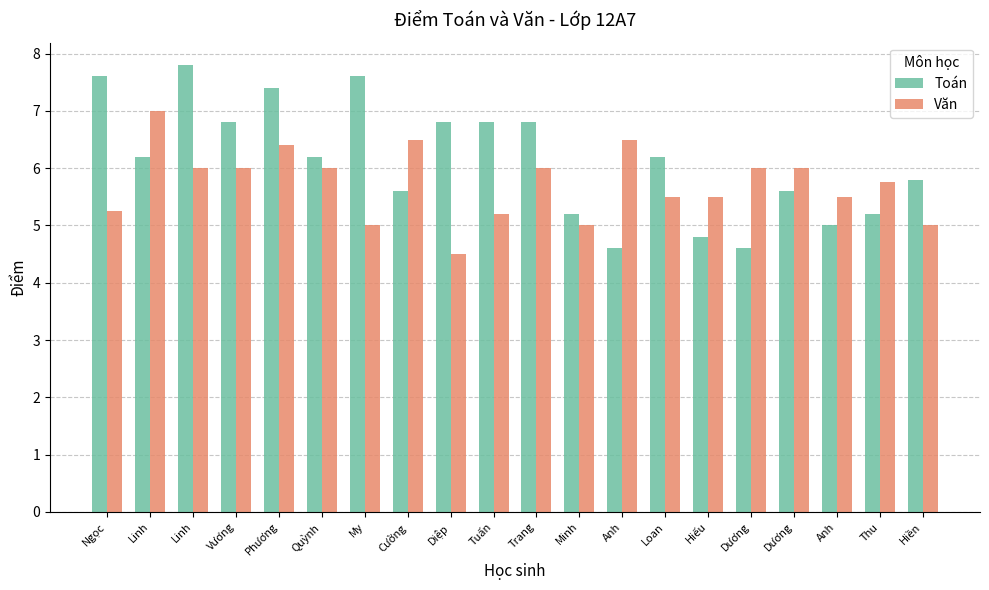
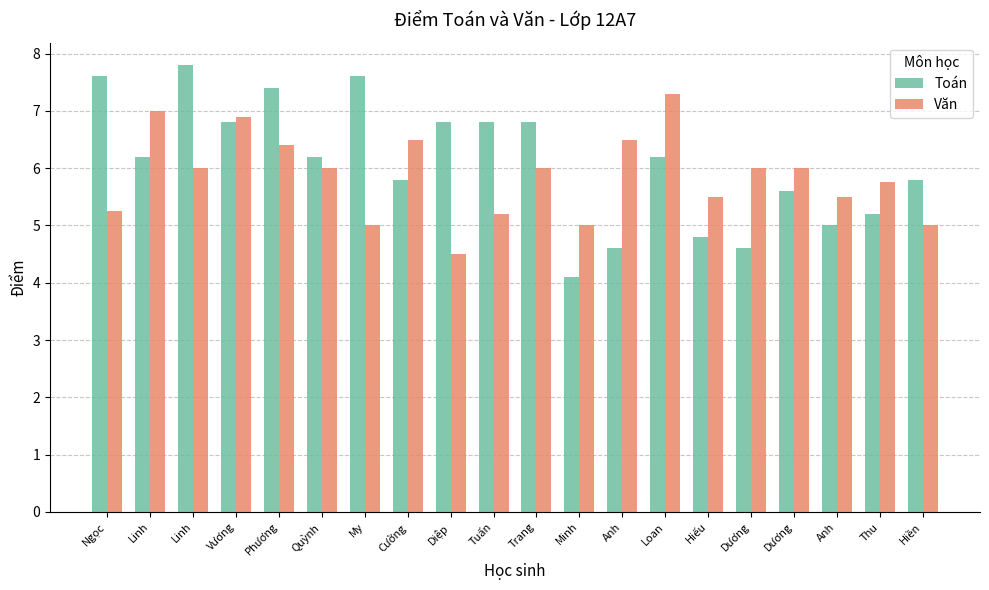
Văn, Vương: 6.0 -> 6.9
Toán, Cường: 5.6 -> 5.8
Toán, Minh: 5.2 -> 4.1
Văn, Loan: 5.5 -> 7.3
